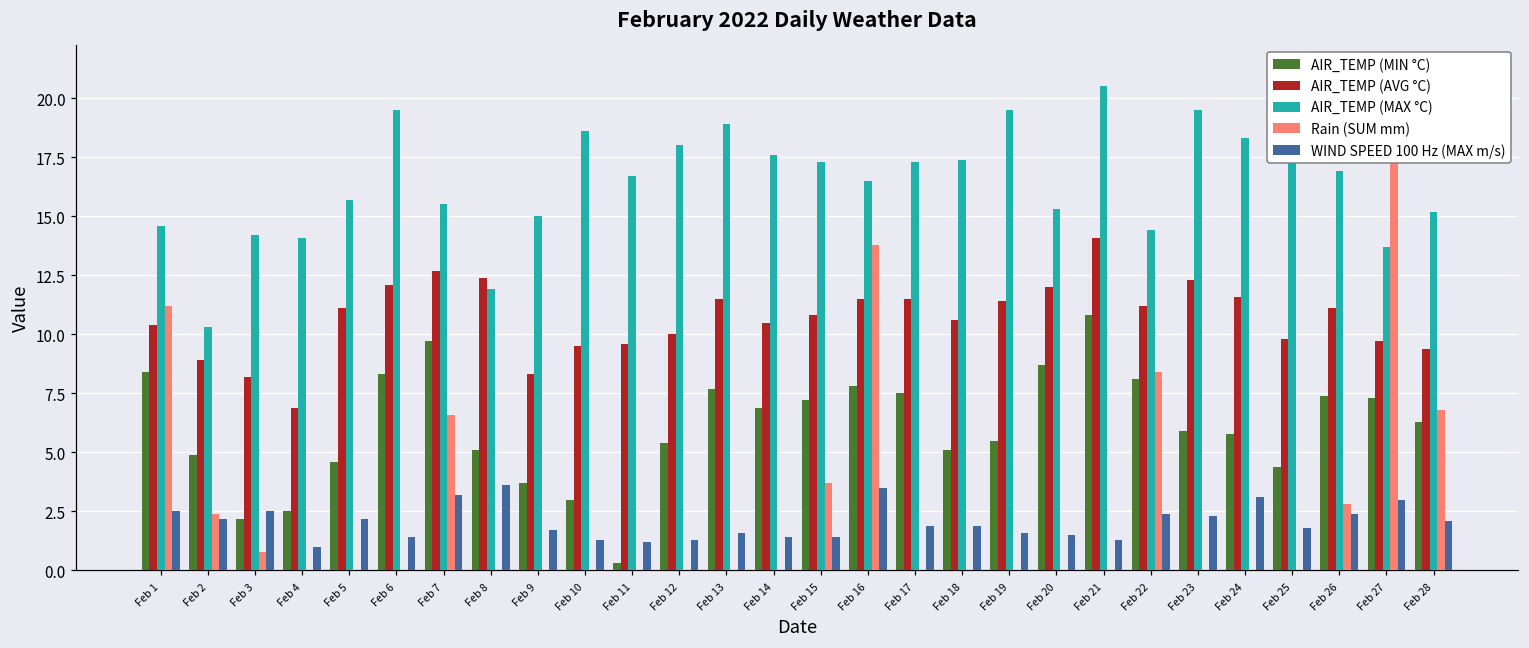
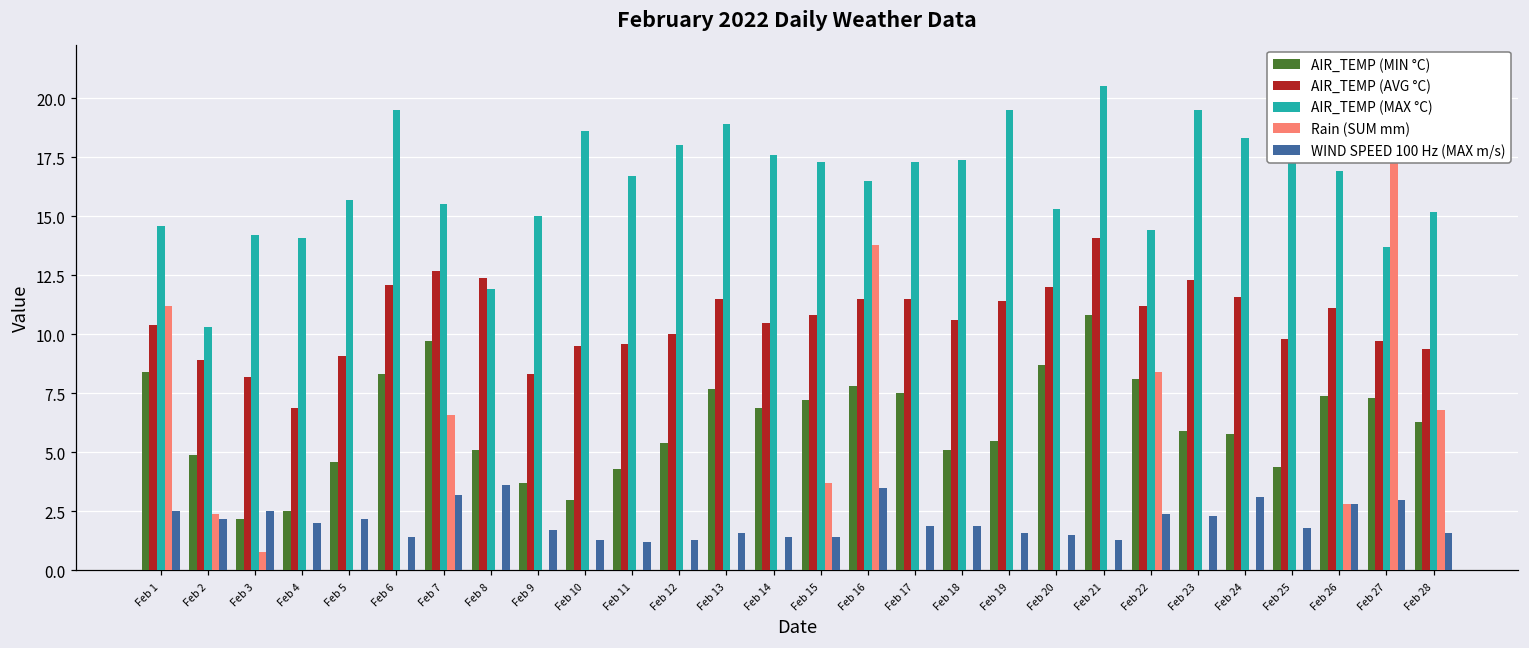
WIND SPEED 100 Hz (MAX m/s), Feb 4: 1 -> 2
AIR_TEMP (AVG °C), Feb 5: 11.1 -> 9.1
AIR_TEMP (MIN °C), Feb 11: 0.3 -> 4.3
WIND SPEED 100 Hz (MAX m/s), Feb 26: 2.4 -> 2.8
WIND SPEED 100 Hz (MAX m/s), Feb 28: 2.1 -> 1.6
